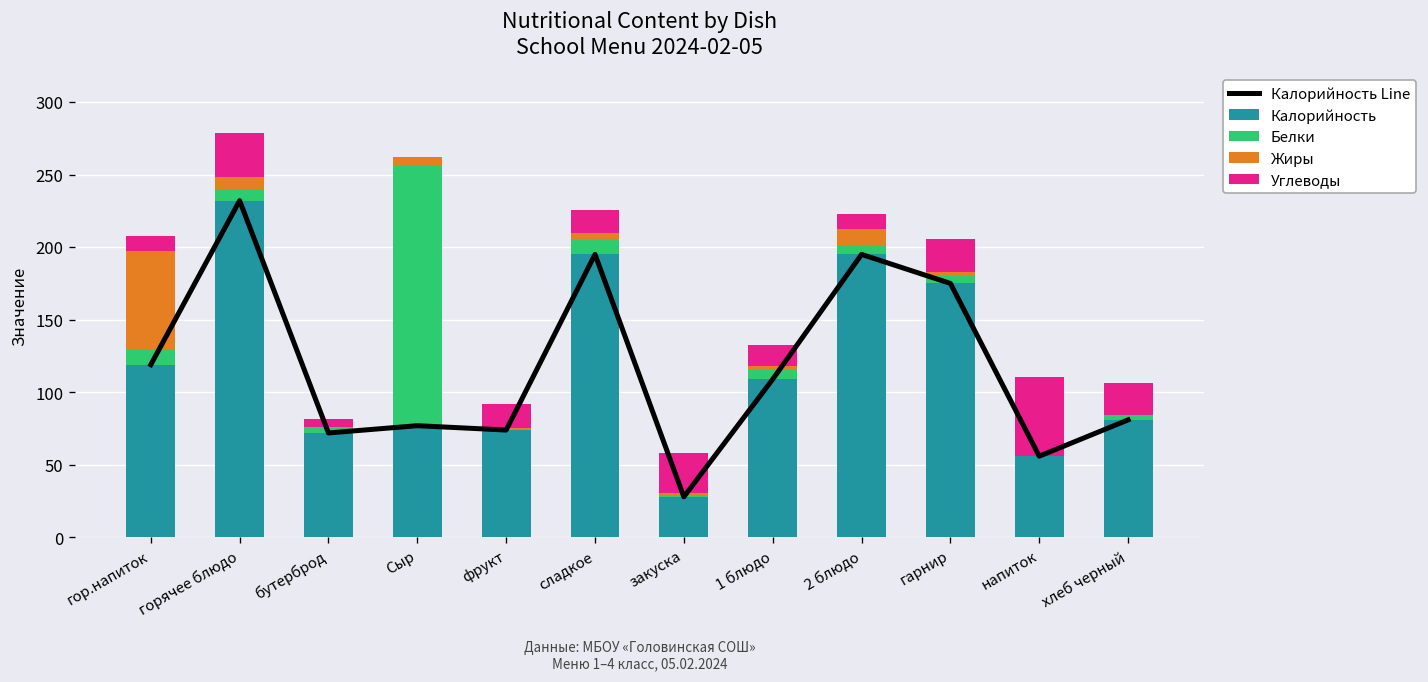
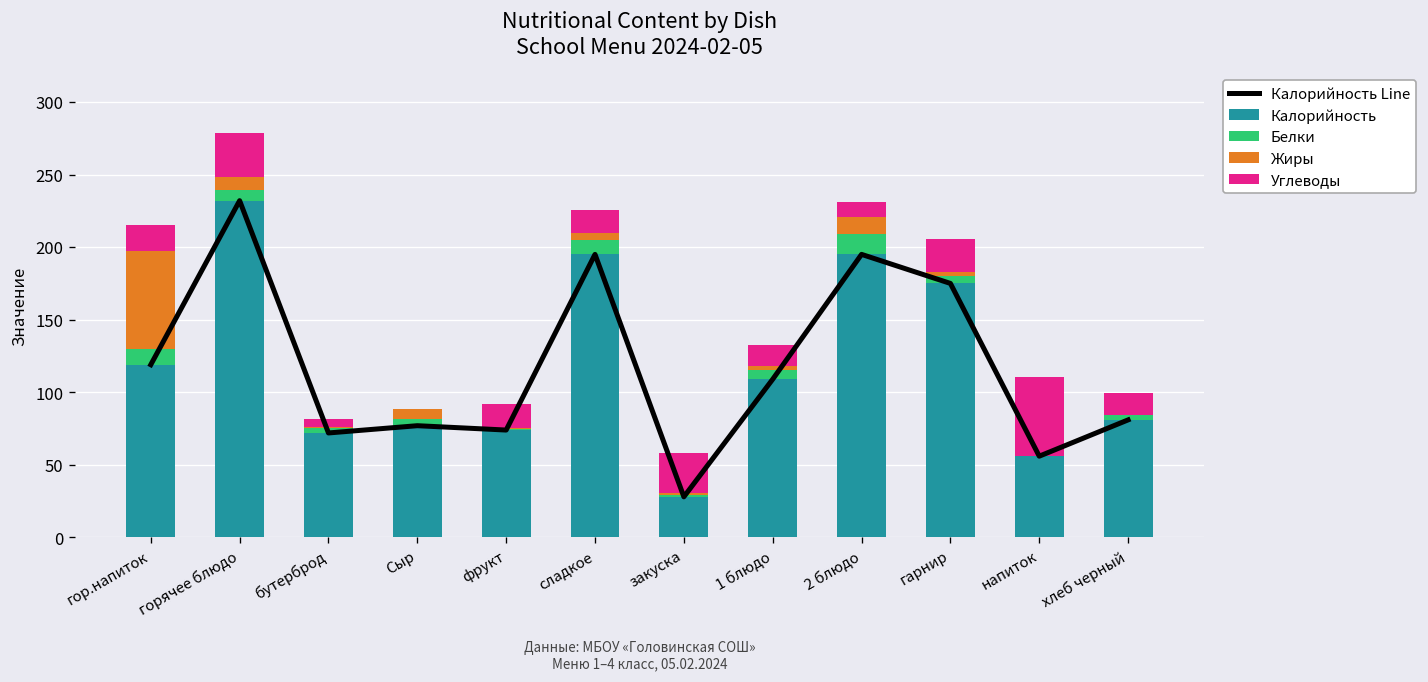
Углеводы, гор.напиток: 10 -> 18
Белки, Сыр: 179 -> 5
Белки, 2 блюдо: 6 -> 14
Углеводы, хлеб черный: 22 -> 15
